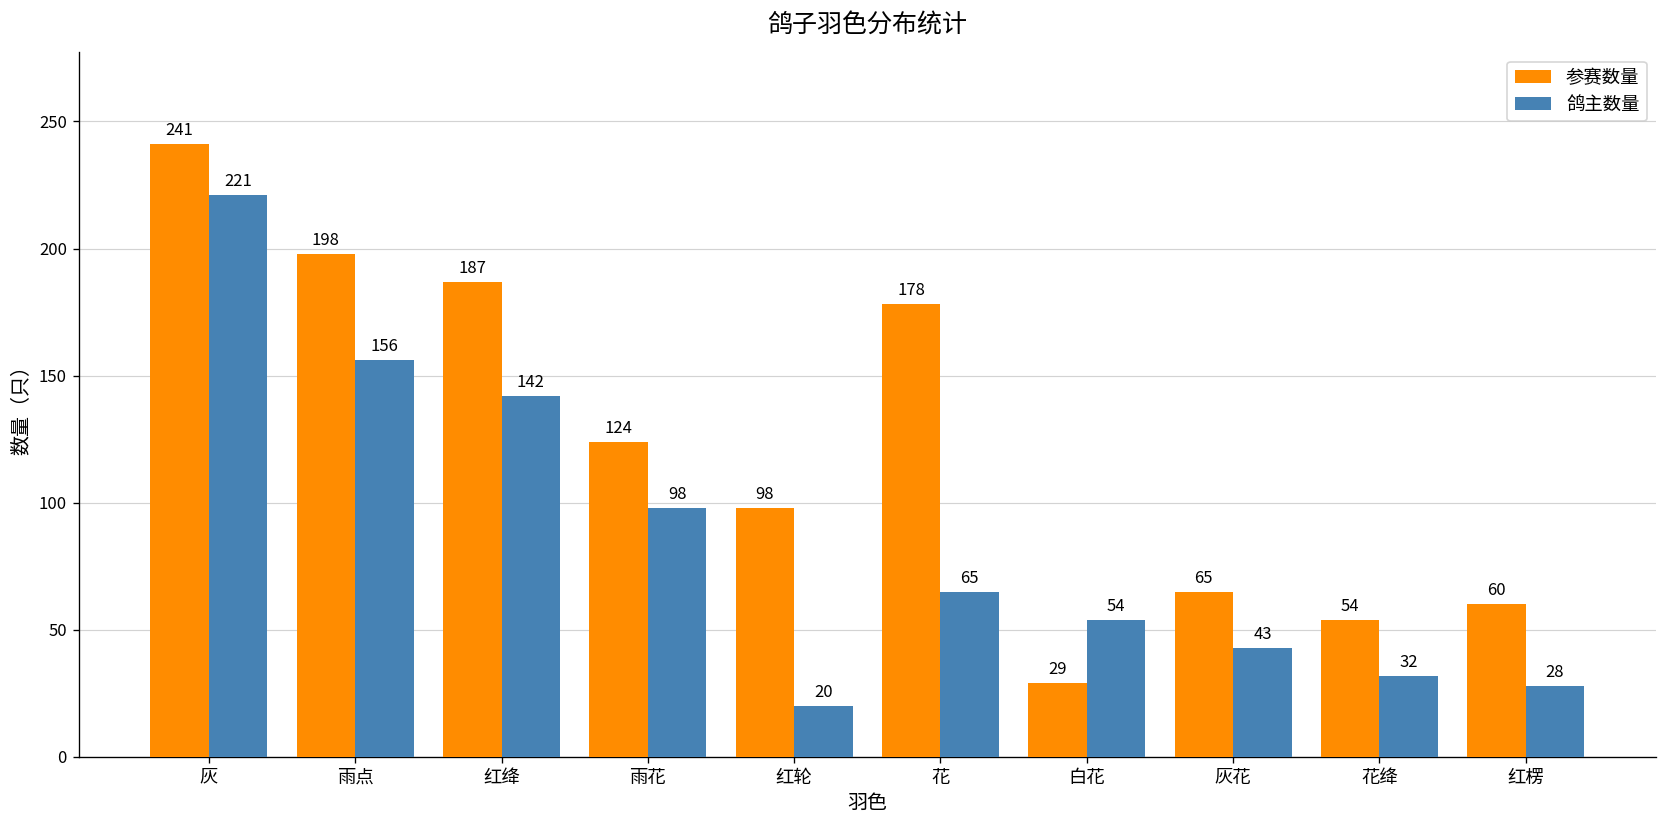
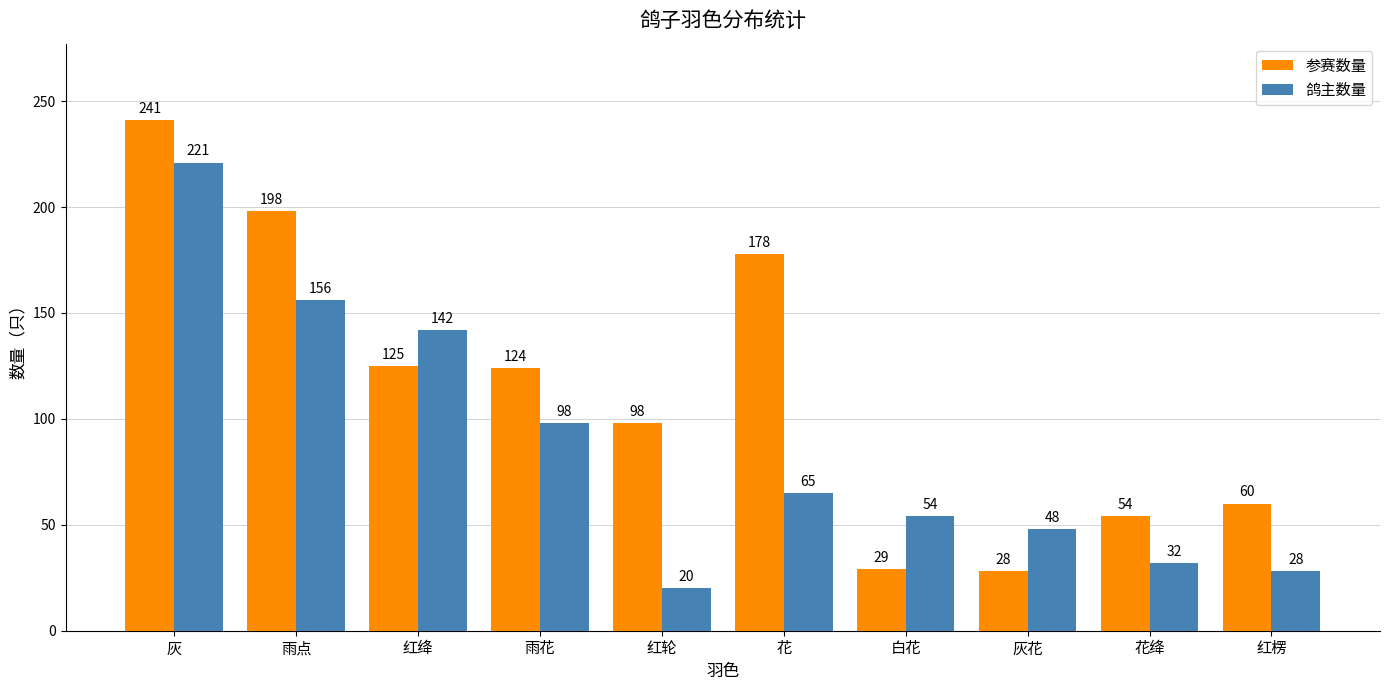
参赛数量, 红绛: 187 -> 125
参赛数量, 灰花: 65 -> 28
鸽主数量, 灰花: 43 -> 48
